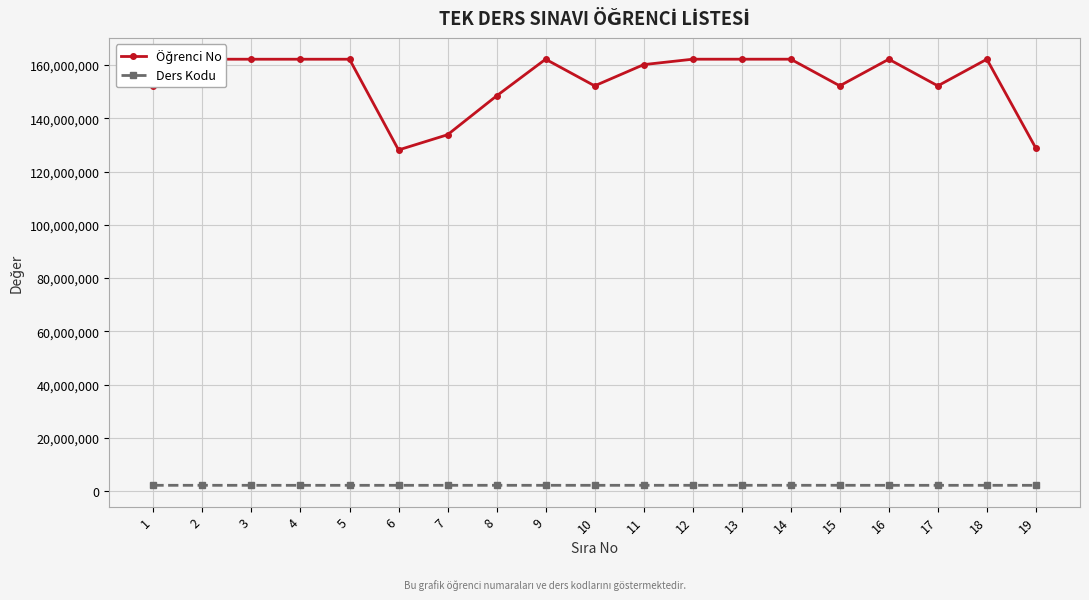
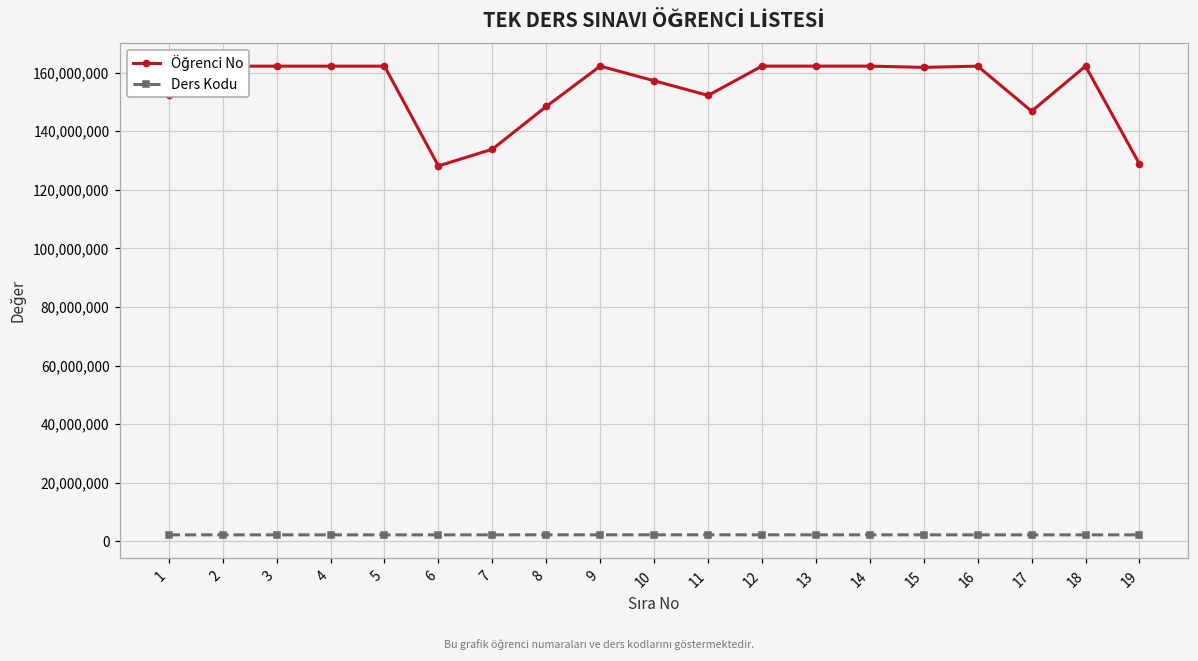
Öğrenci No, 10: 152,000,000 -> 157,000,000
Öğrenci No, 11: 160,000,000 -> 152,000,000
Öğrenci No, 15: 152,000,000 -> 162,000,000
Öğrenci No, 17: 152,000,000 -> 147,000,000
